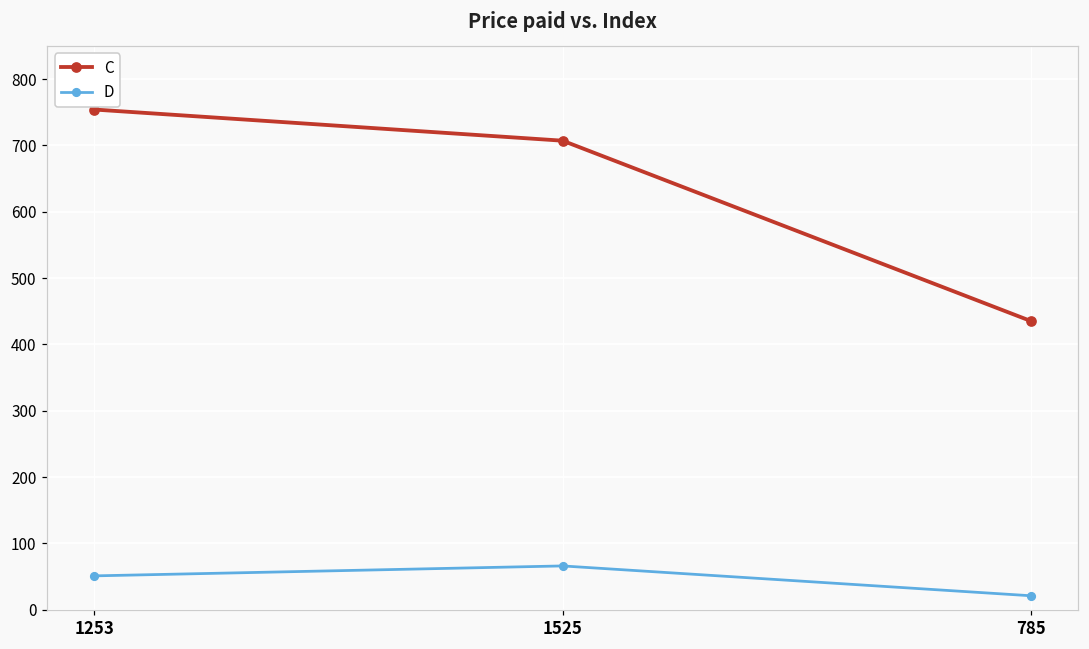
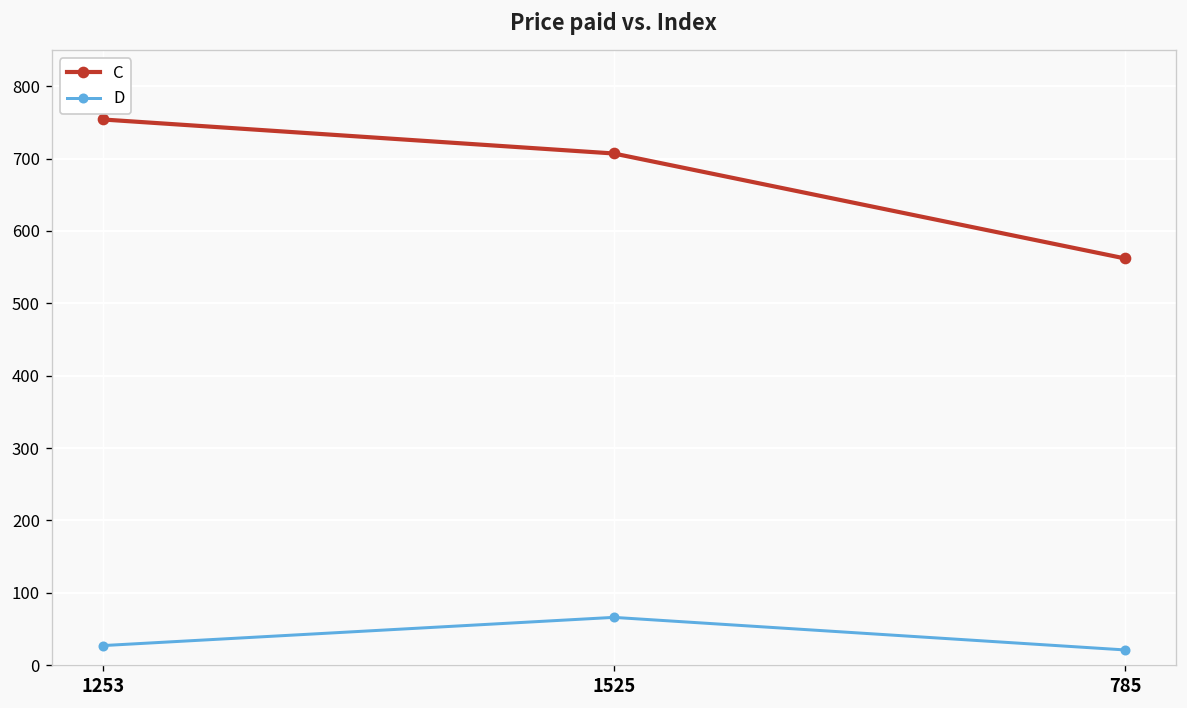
D, 1253: 50 -> 30
C, 785: 440 -> 560
